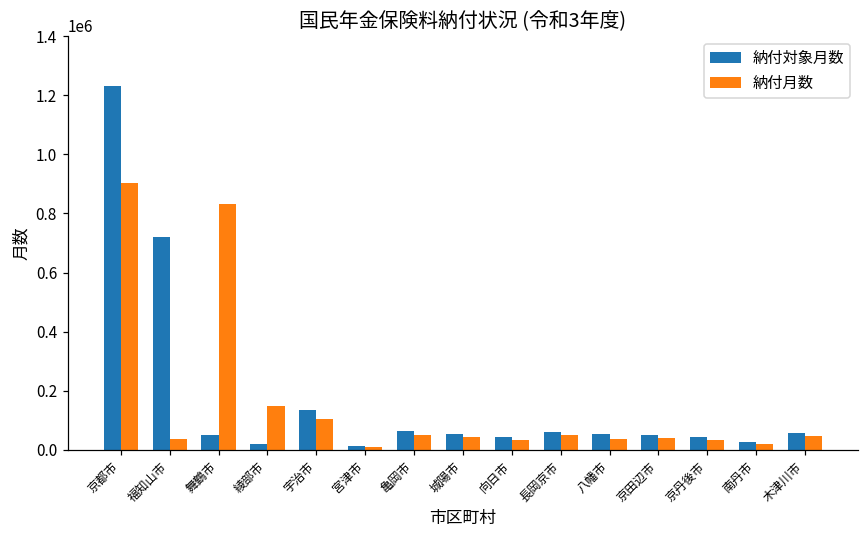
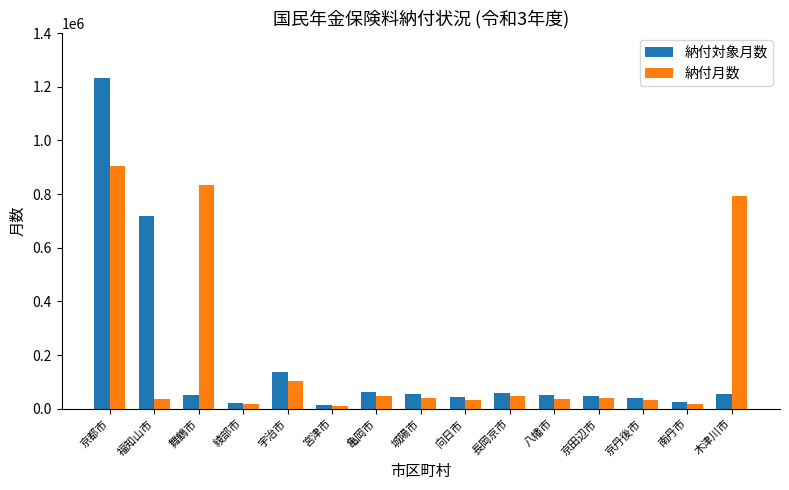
納付月数, 綾部市: 150000 -> 20000
納付月数, 木津川市: 50000 -> 790000
